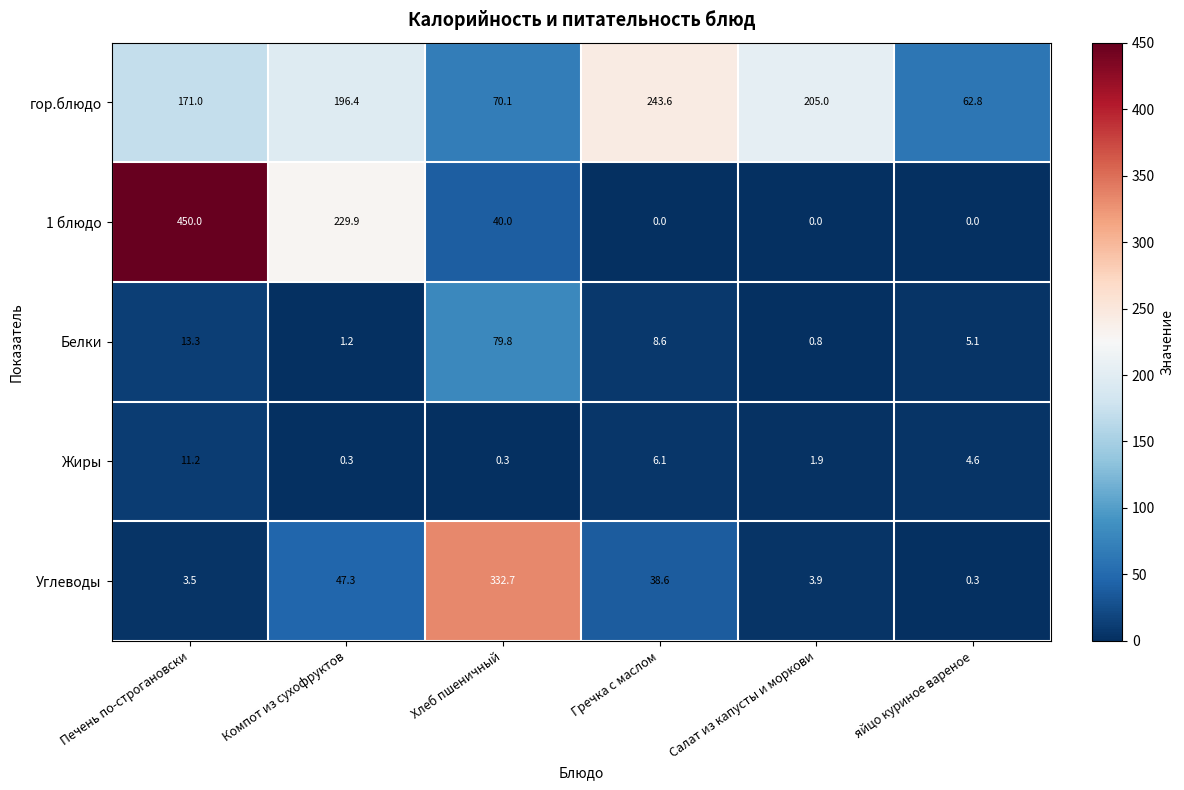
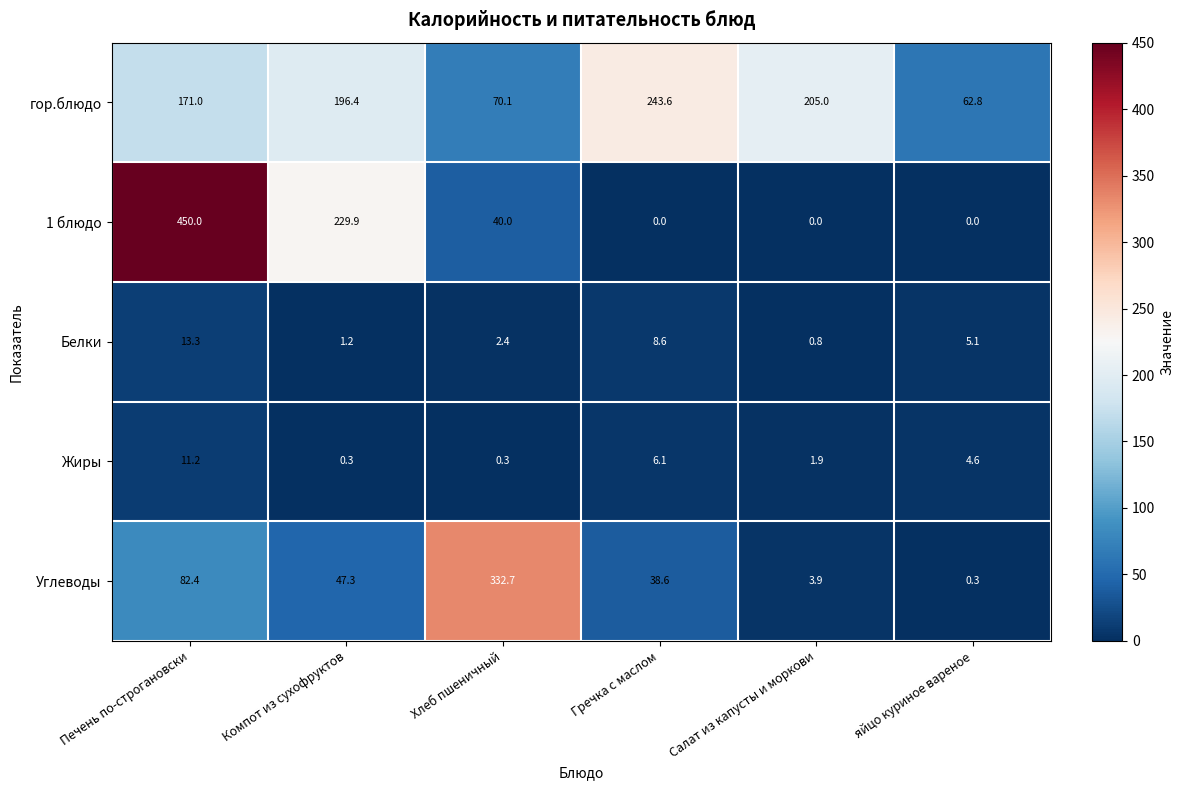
Белки, Хлеб пшеничный: 79.8 -> 2.4
Углеводы, Печень по-строгановски: 3.5 -> 82.4
